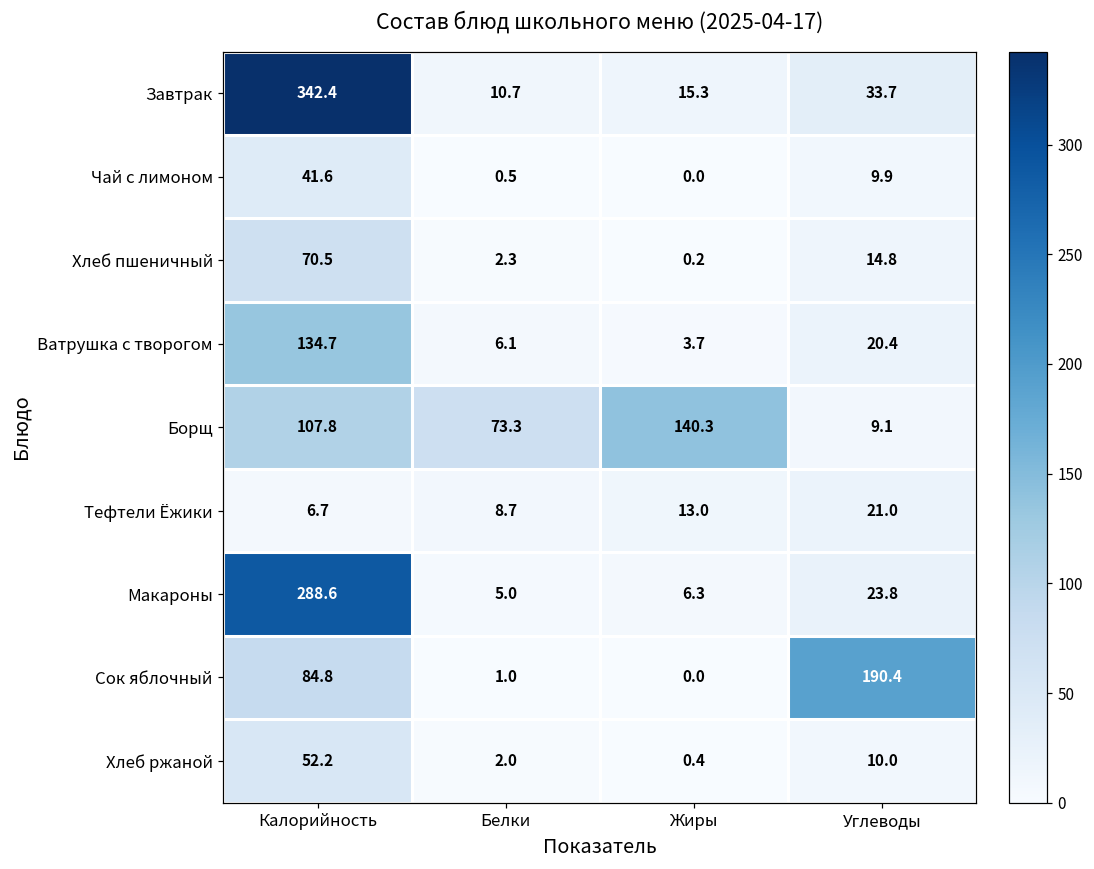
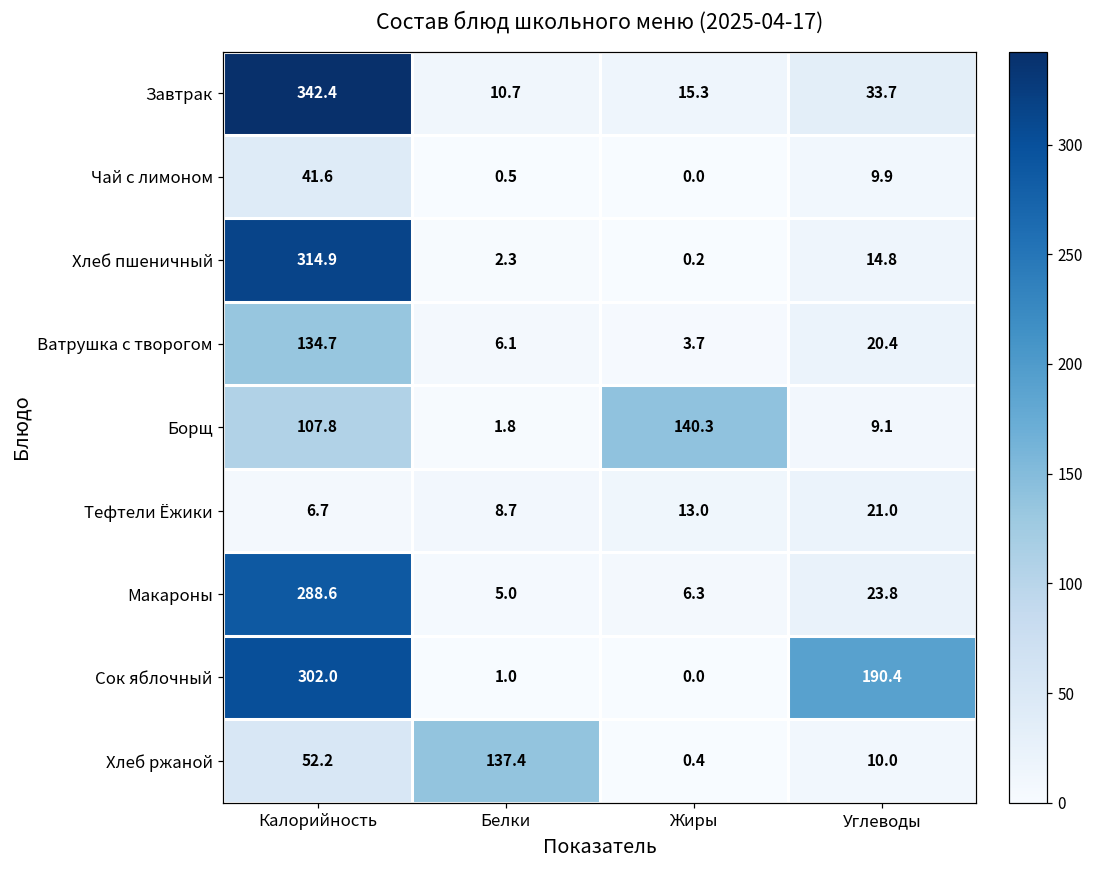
Хлеб пшеничный, Калорийность: 70.5 -> 314.9
Борщ, Белки: 73.3 -> 1.8
Сок яблочный, Калорийность: 84.8 -> 302.0
Хлеб ржаной, Белки: 2.0 -> 137.4
